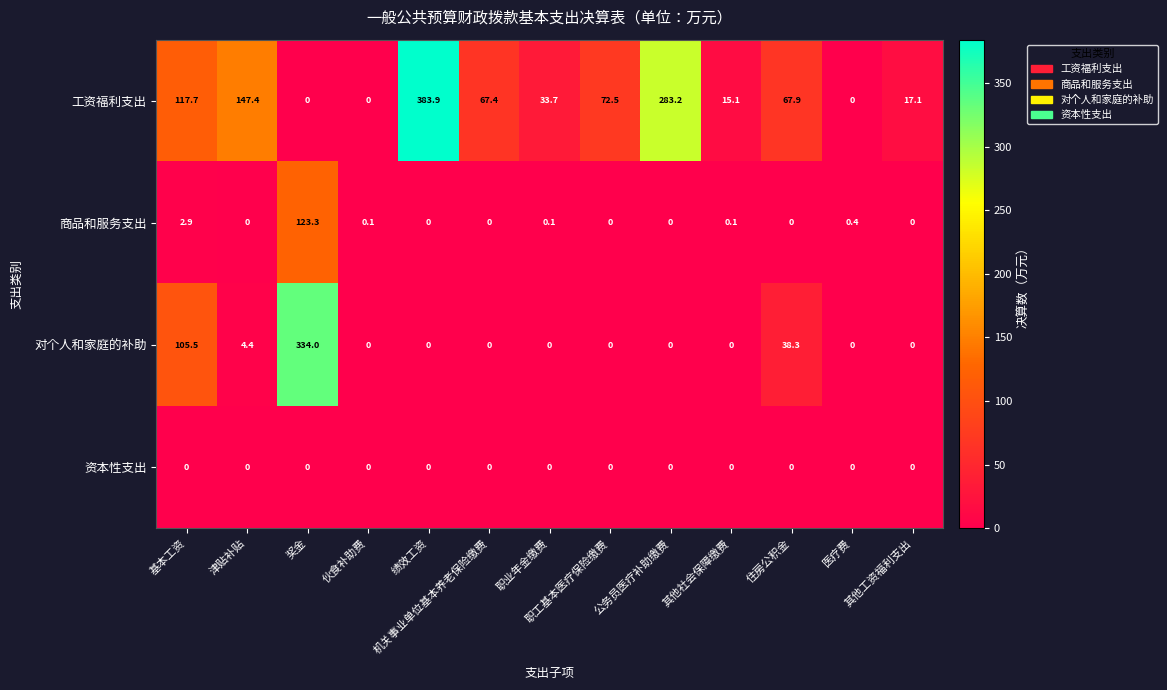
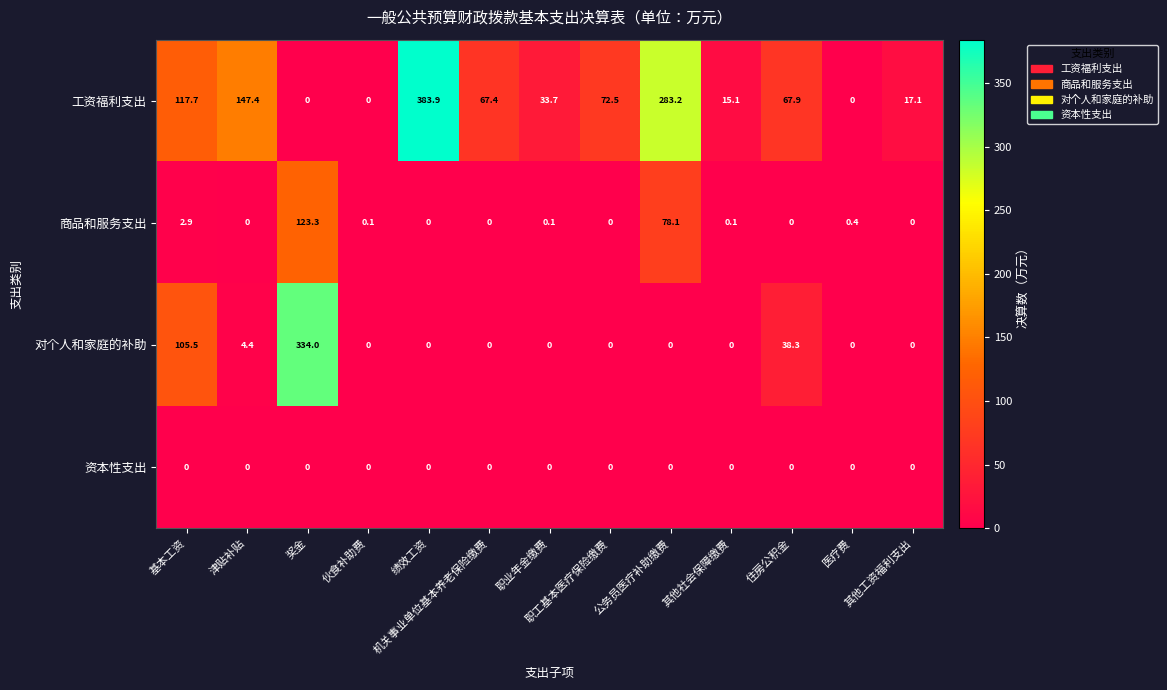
商品和服务支出, 公务员医疗补助缴费: 0 -> 78.1
